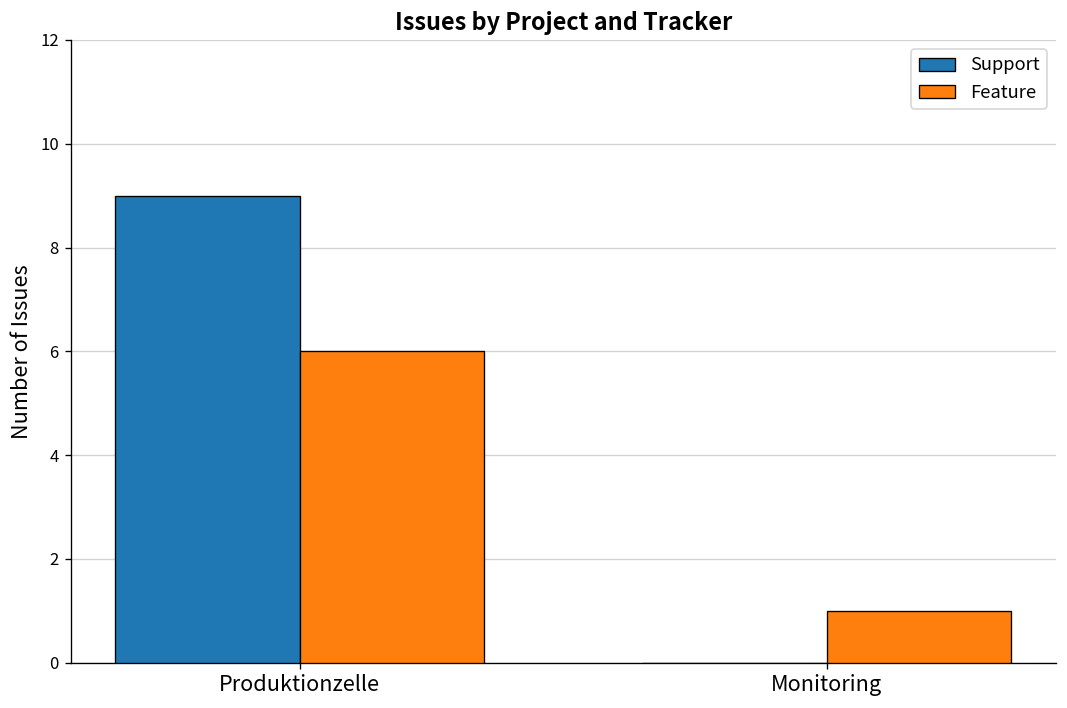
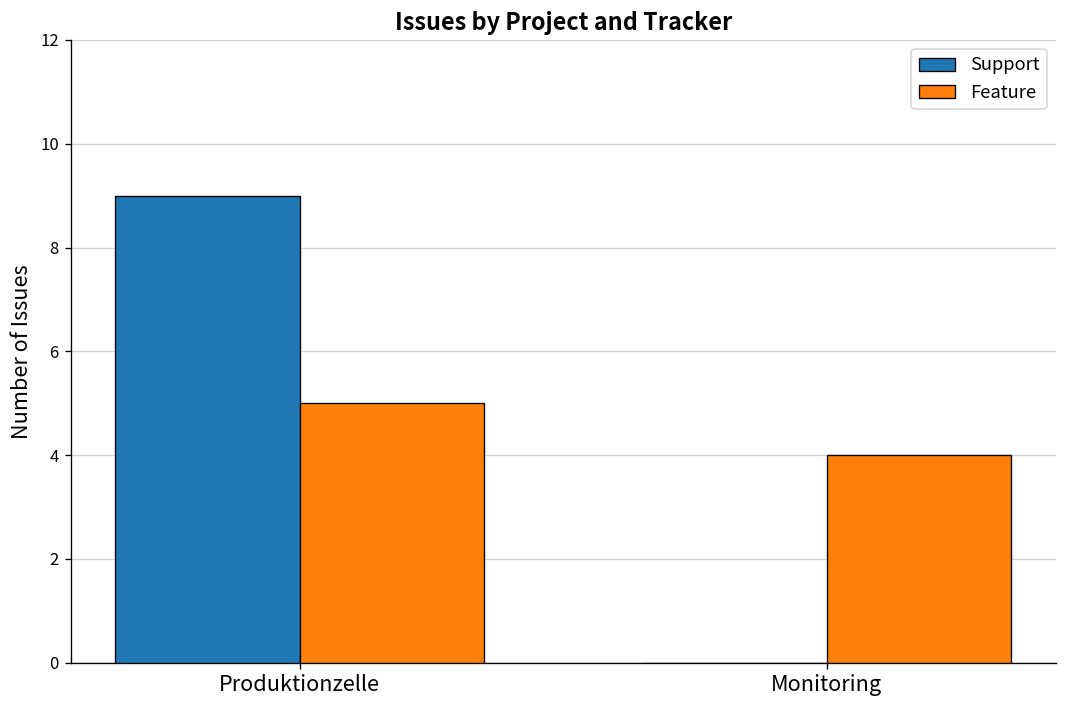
Feature, Produktionzelle: 6 -> 5
Feature, Monitoring: 1 -> 4
